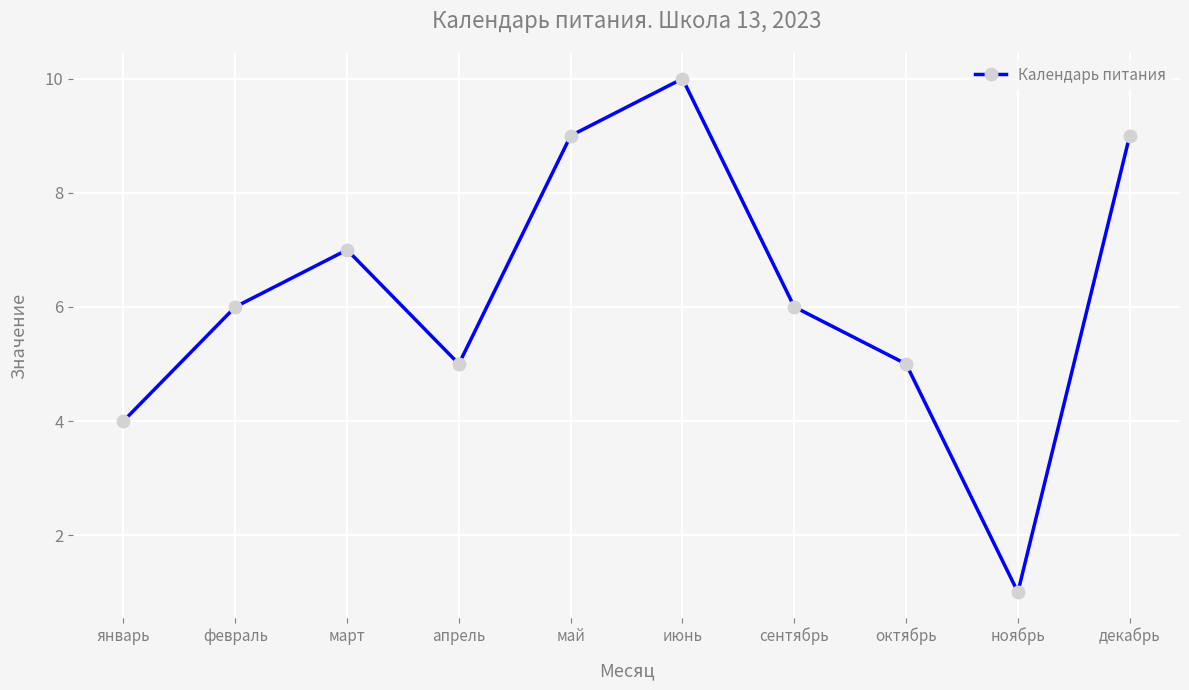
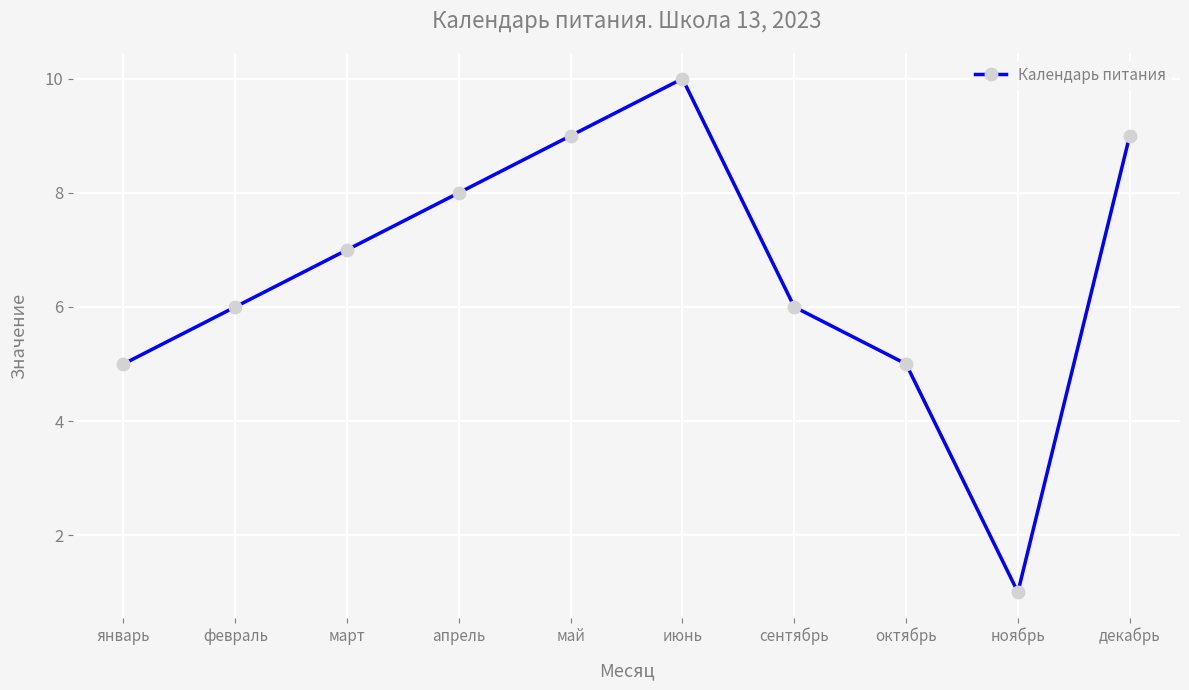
январь: 4 -> 5
апрель: 5 -> 8
